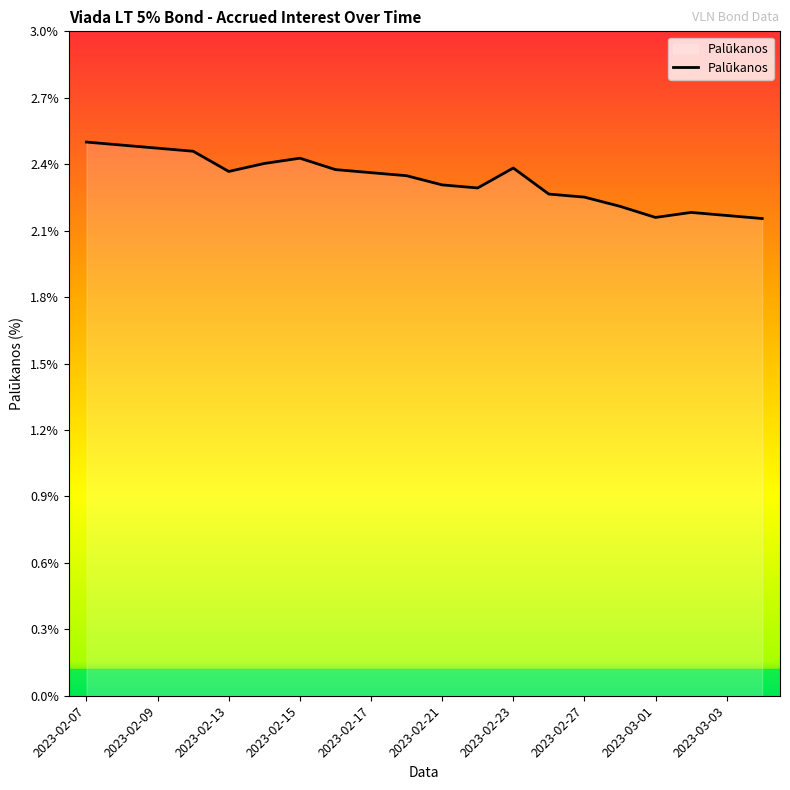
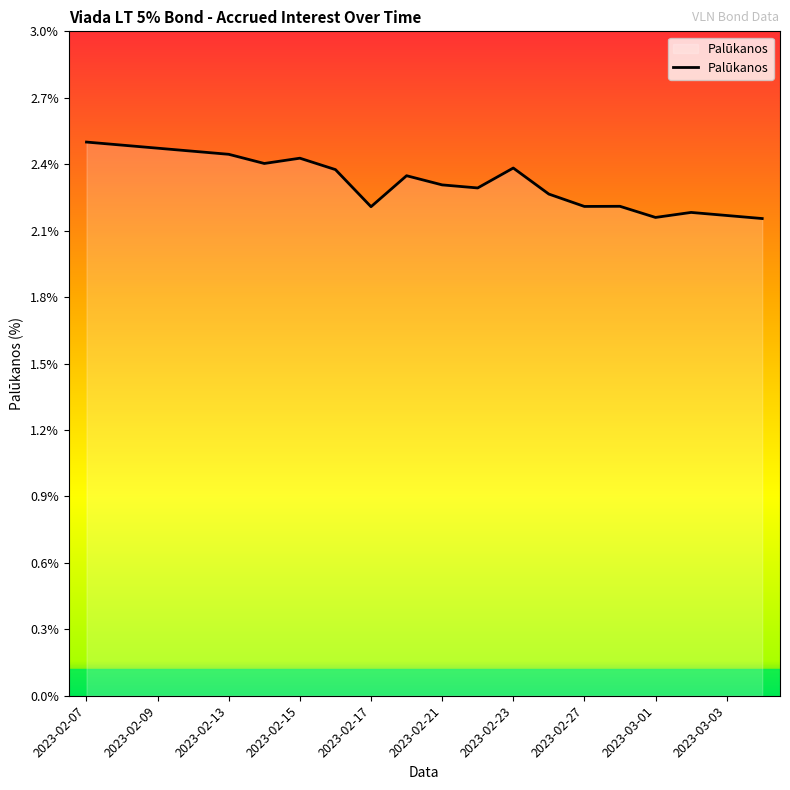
2023-02-13: 2.35% -> 2.43%
2023-02-17: 2.35% -> 2.20%
2023-02-27: 2.24% -> 2.20%
